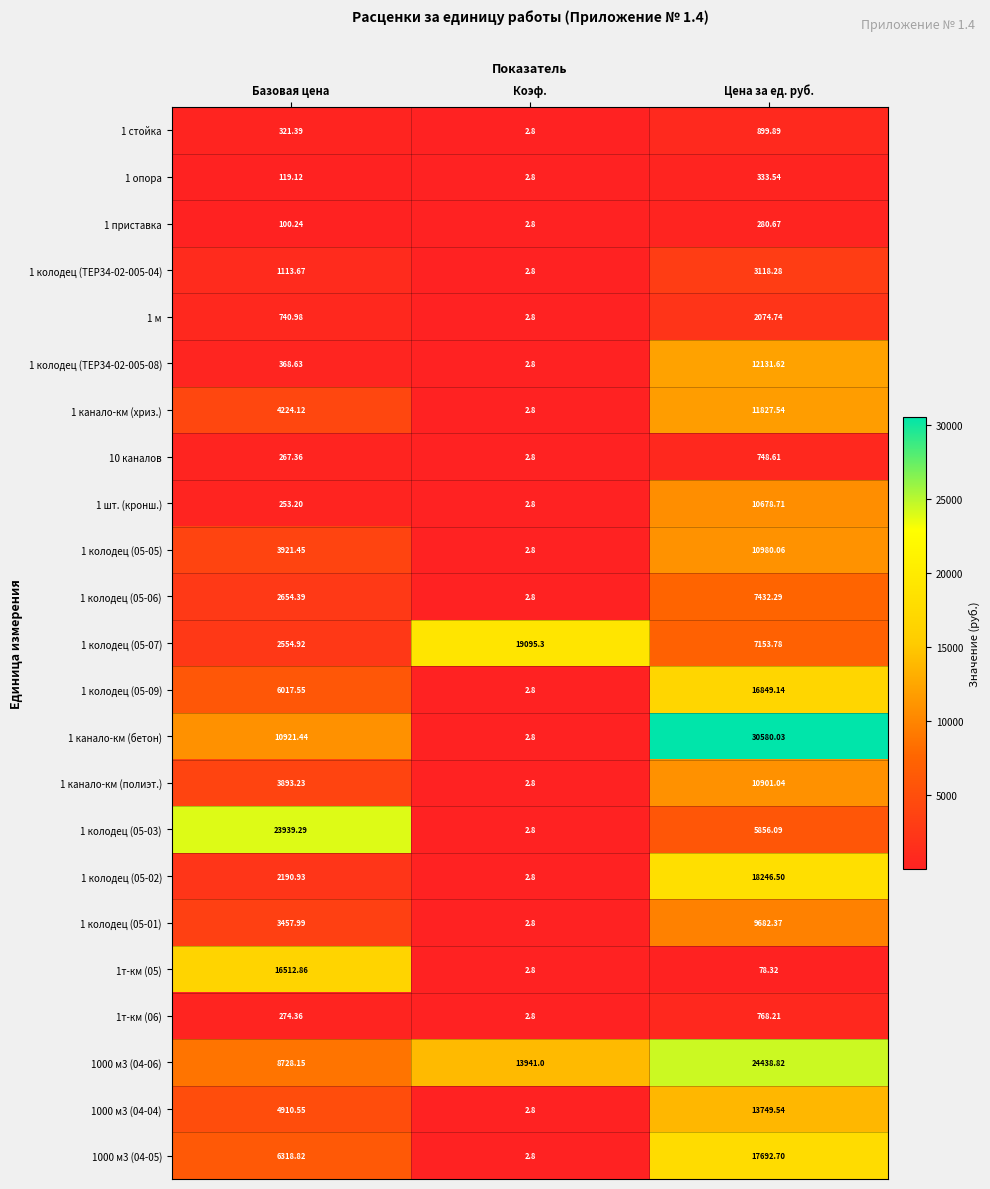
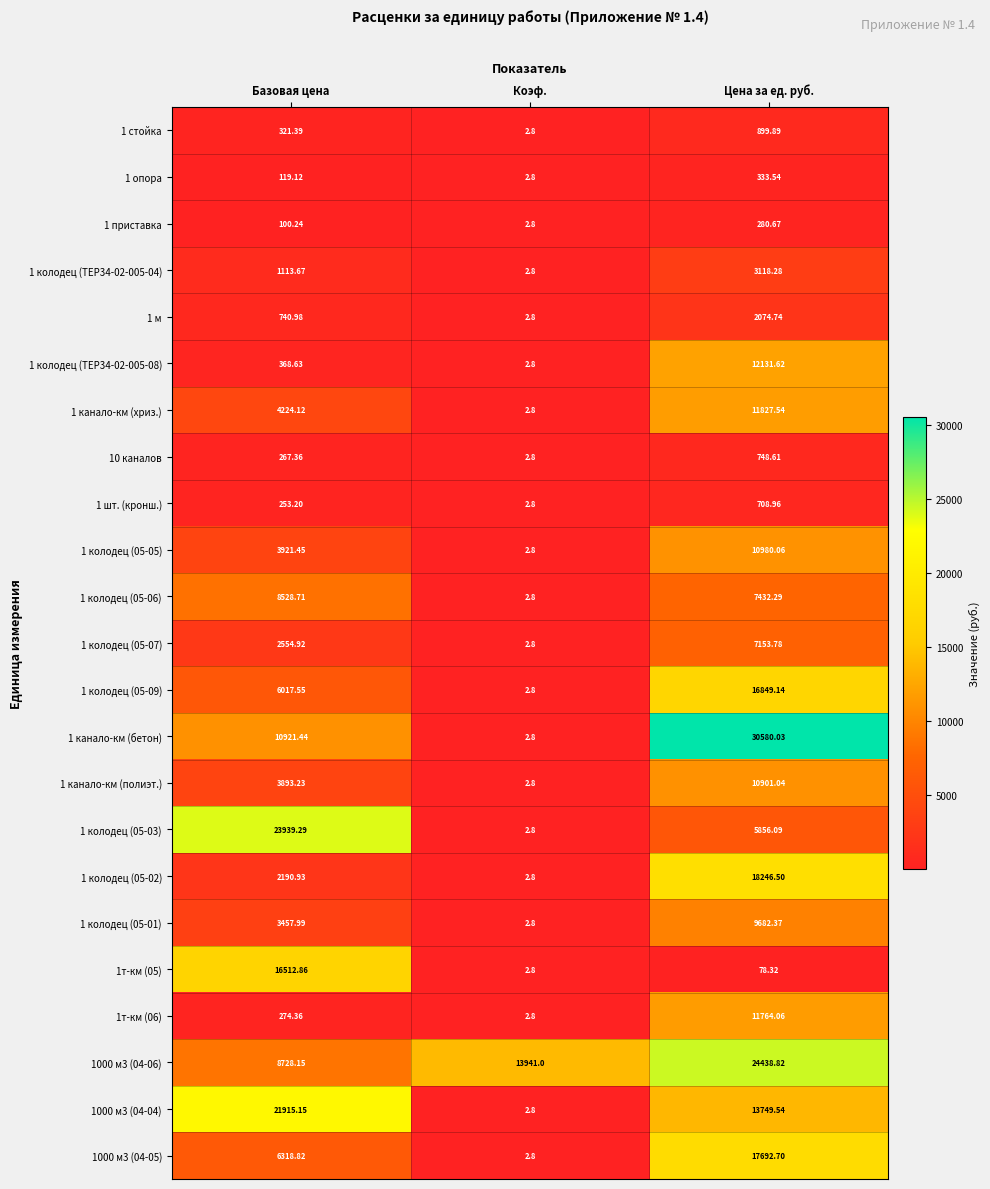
1 шт. (кронш.), Цена за ед. руб.: 10678.71 -> 708.96
1 колодец (05-06), Базовая цена: 2654.39 -> 8528.71
1 колодец (05-07), Коэф.: 19095.3 -> 2.8
1т-км (06), Цена за ед. руб.: 768.21 -> 11764.06
1000 м3 (04-04), Базовая цена: 4910.55 -> 21915.15
